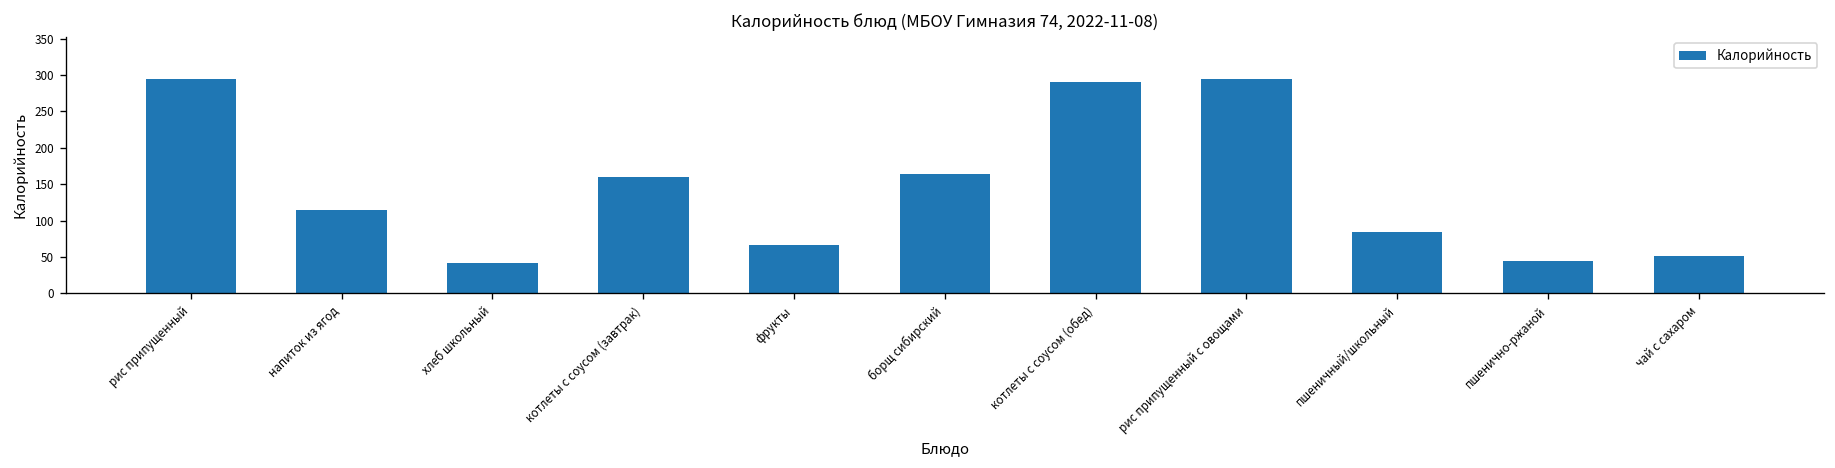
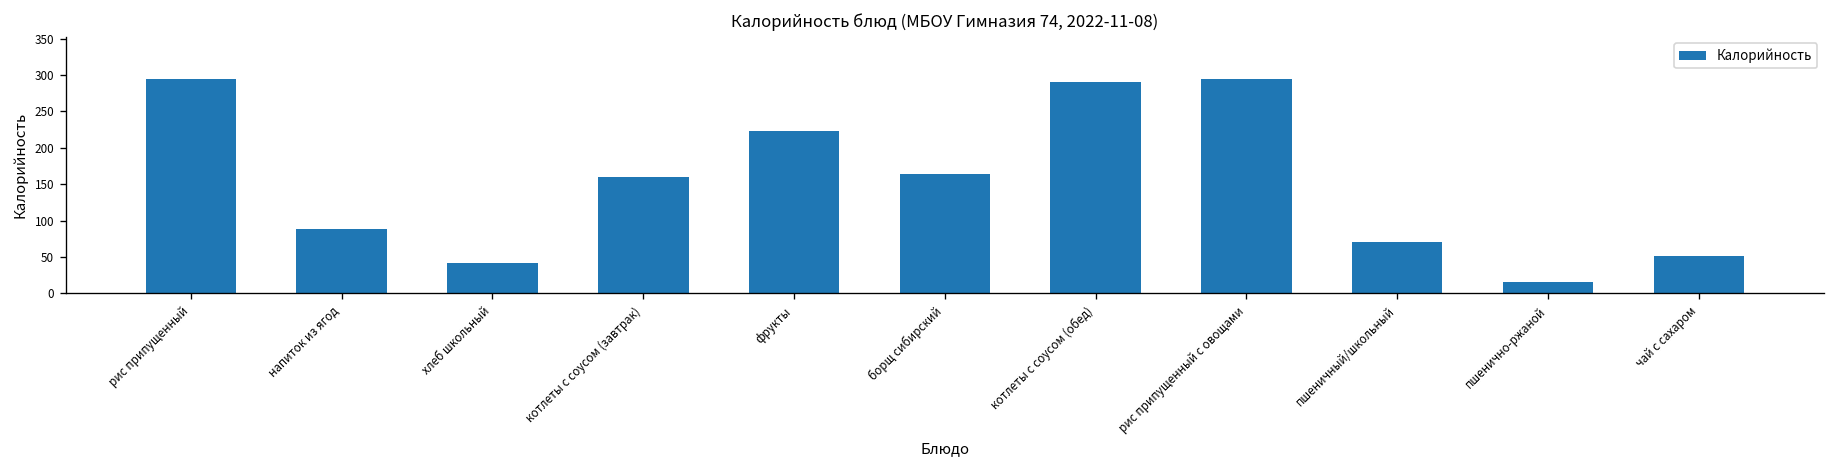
напиток из ягод: 110 -> 90
фрукты: 70 -> 220
пшеничный/школьный: 90 -> 70
пшенично-ржаной: 40 -> 20
